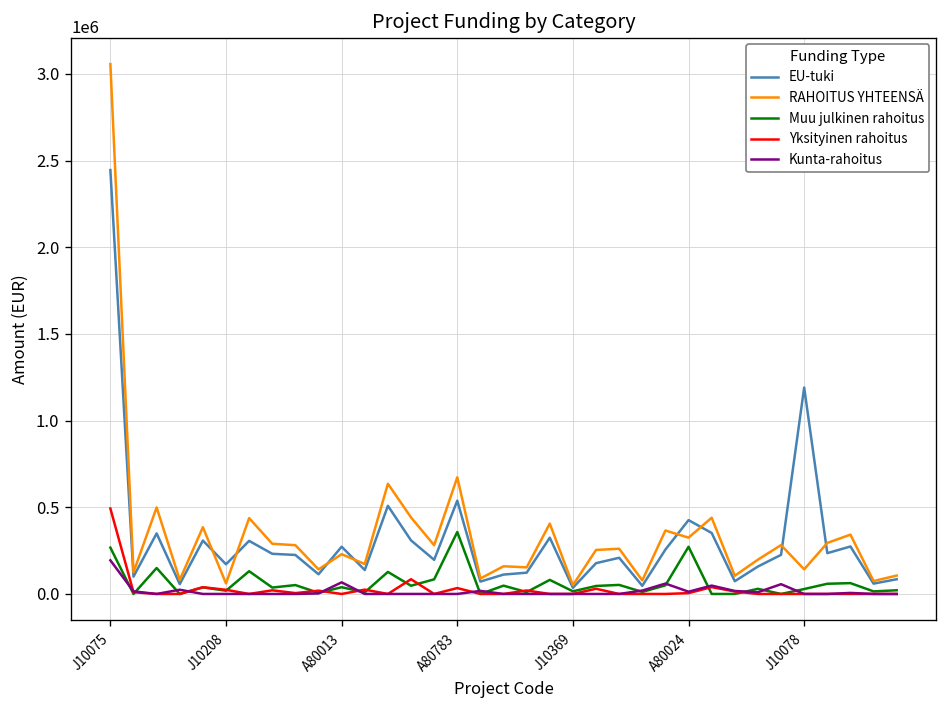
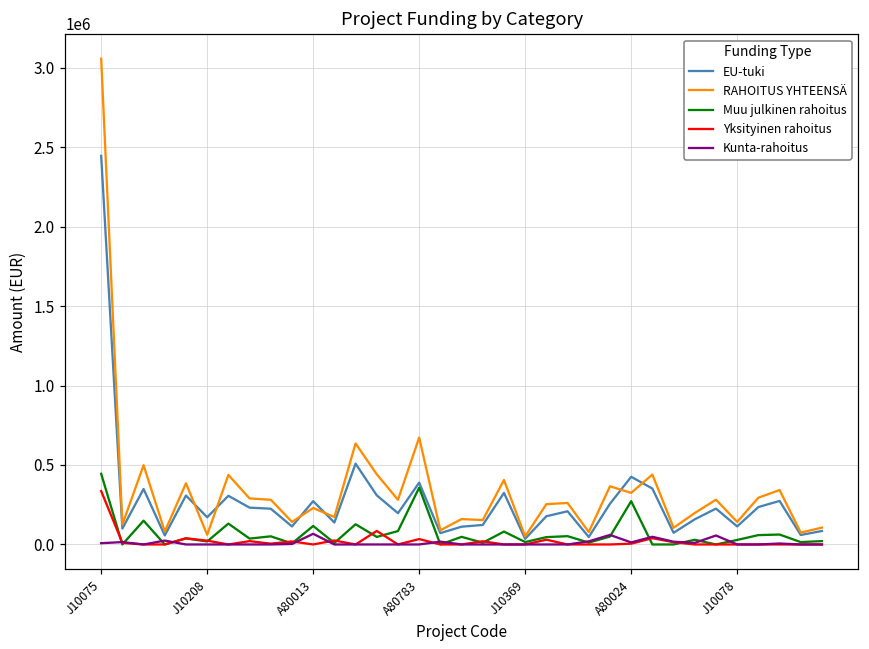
Muu julkinen rahoitus, J10075: 270000 -> 440000
Yksityinen rahoitus, J10075: 490000 -> 340000
Kunta-rahoitus, J10075: 190000 -> 10000
Muu julkinen rahoitus, A80013: 40000 -> 120000
EU-tuki, A80783: 540000 -> 390000
EU-tuki, J10078: 1190000 -> 110000
